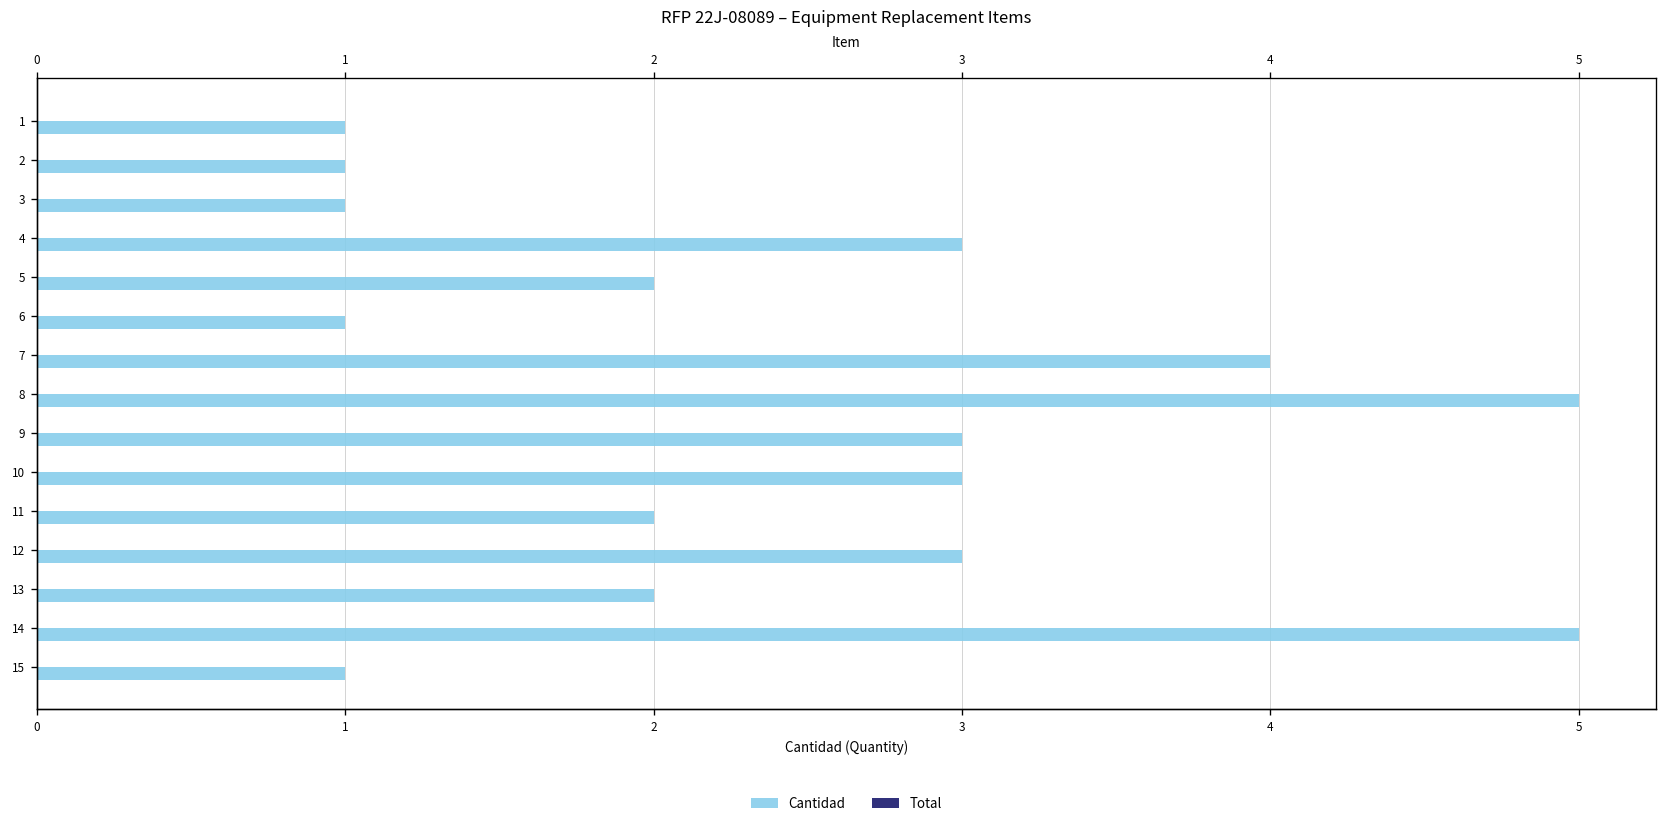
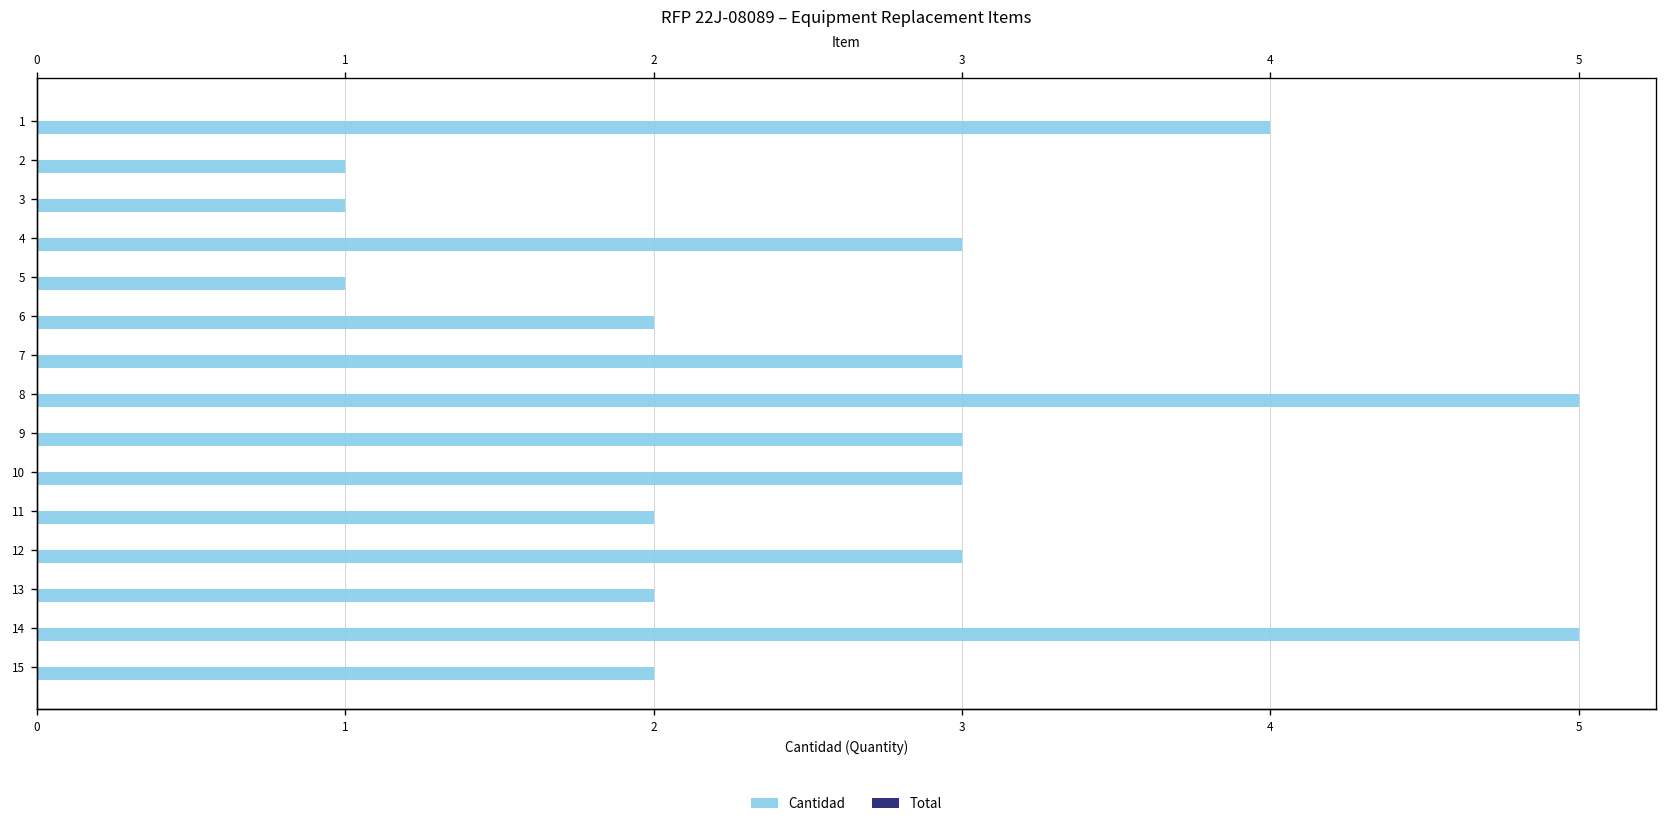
Cantidad, 1: 1 -> 4
Cantidad, 5: 2 -> 1
Cantidad, 6: 1 -> 2
Cantidad, 7: 4 -> 3
Cantidad, 15: 1 -> 2
